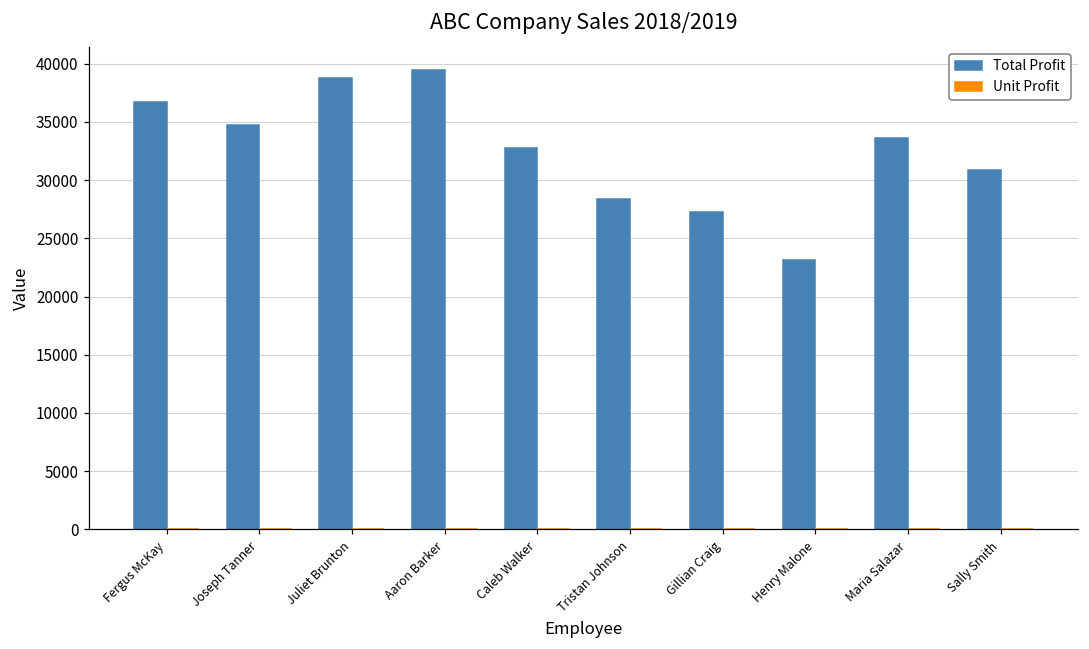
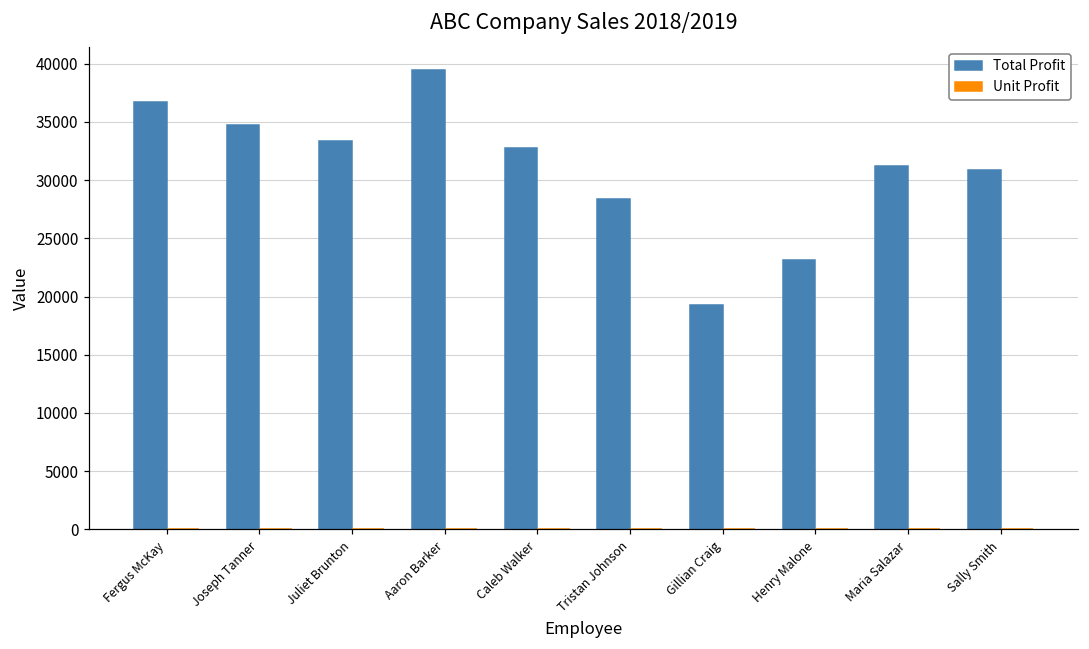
Total Profit, Juliet Brunton: 38800 -> 33400
Total Profit, Gillian Craig: 27200 -> 19200
Total Profit, Maria Salazar: 33600 -> 31200
